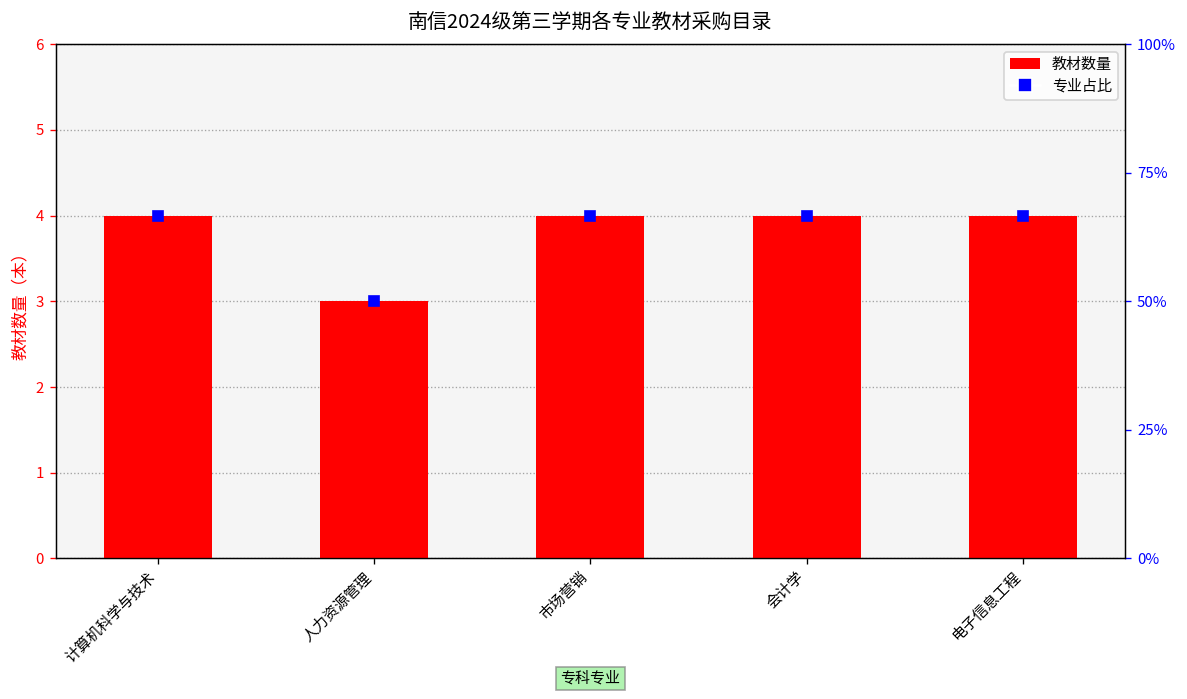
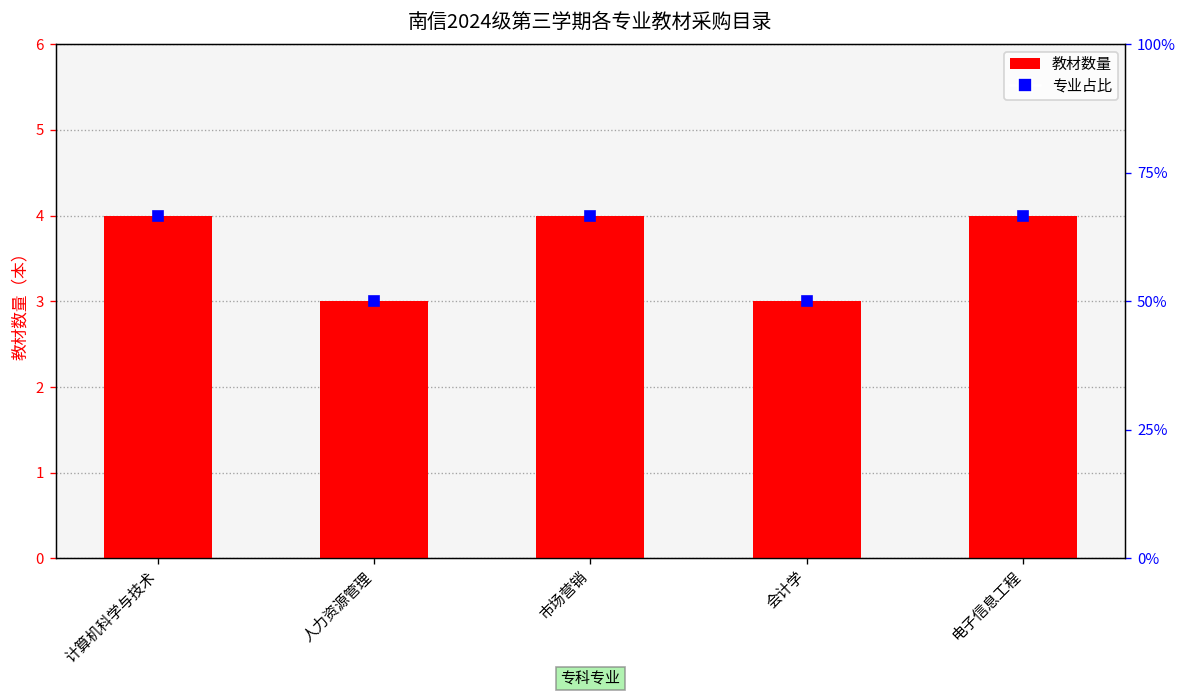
教材数量, 会计学: 4 -> 3
